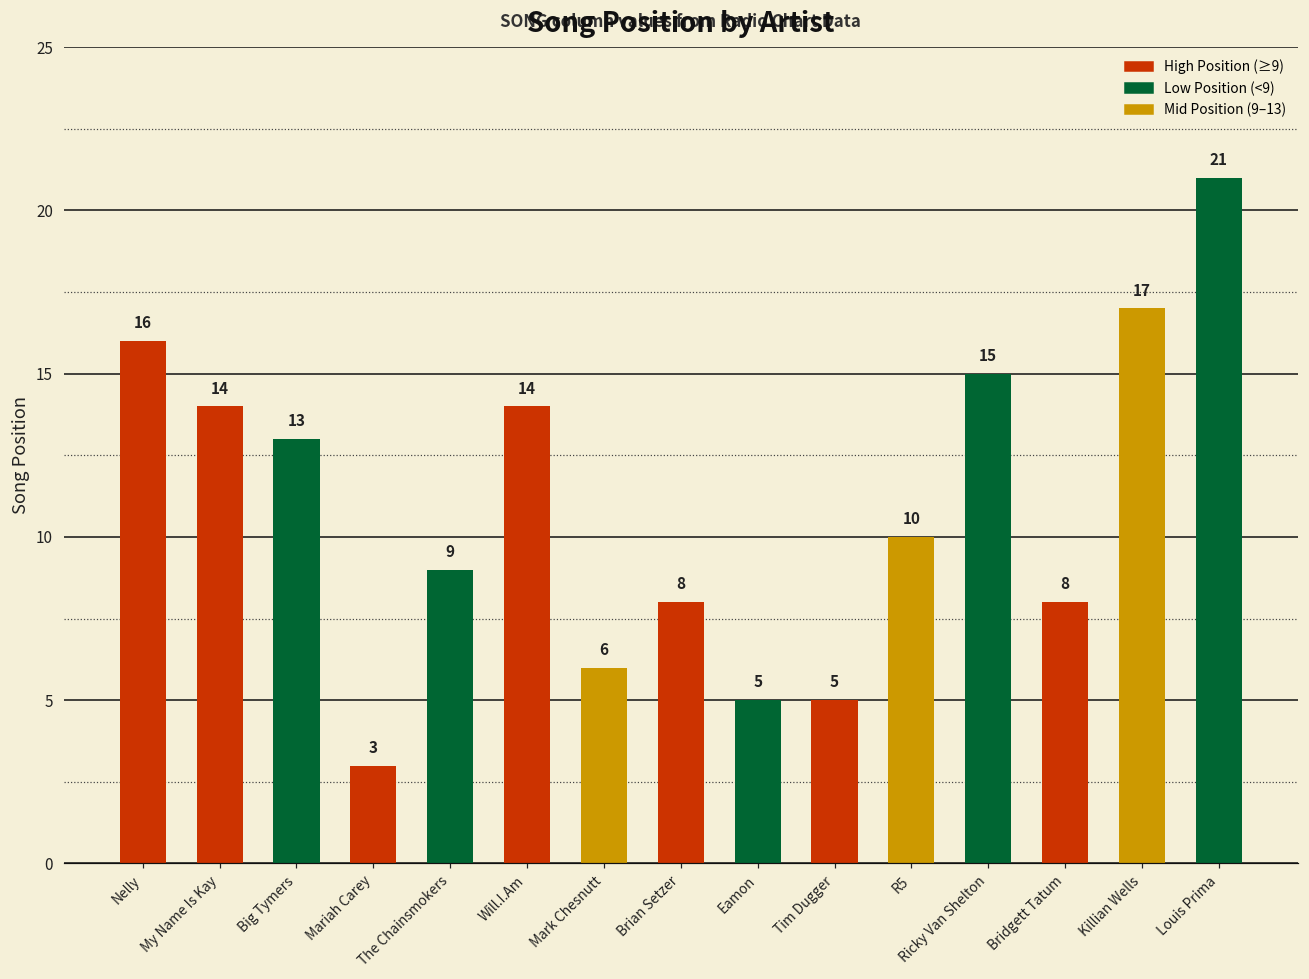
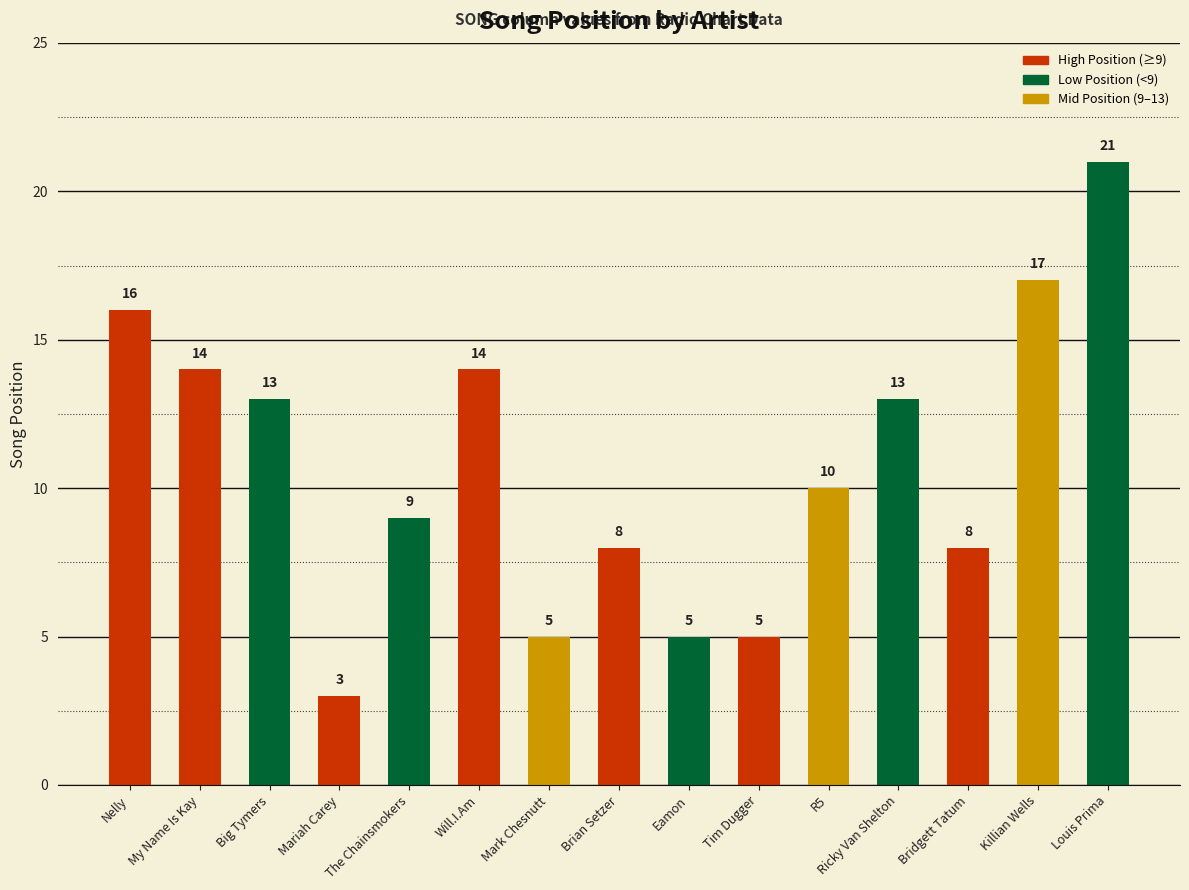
Mark Chesnutt: 6 -> 5
Ricky Van Shelton: 15 -> 13
